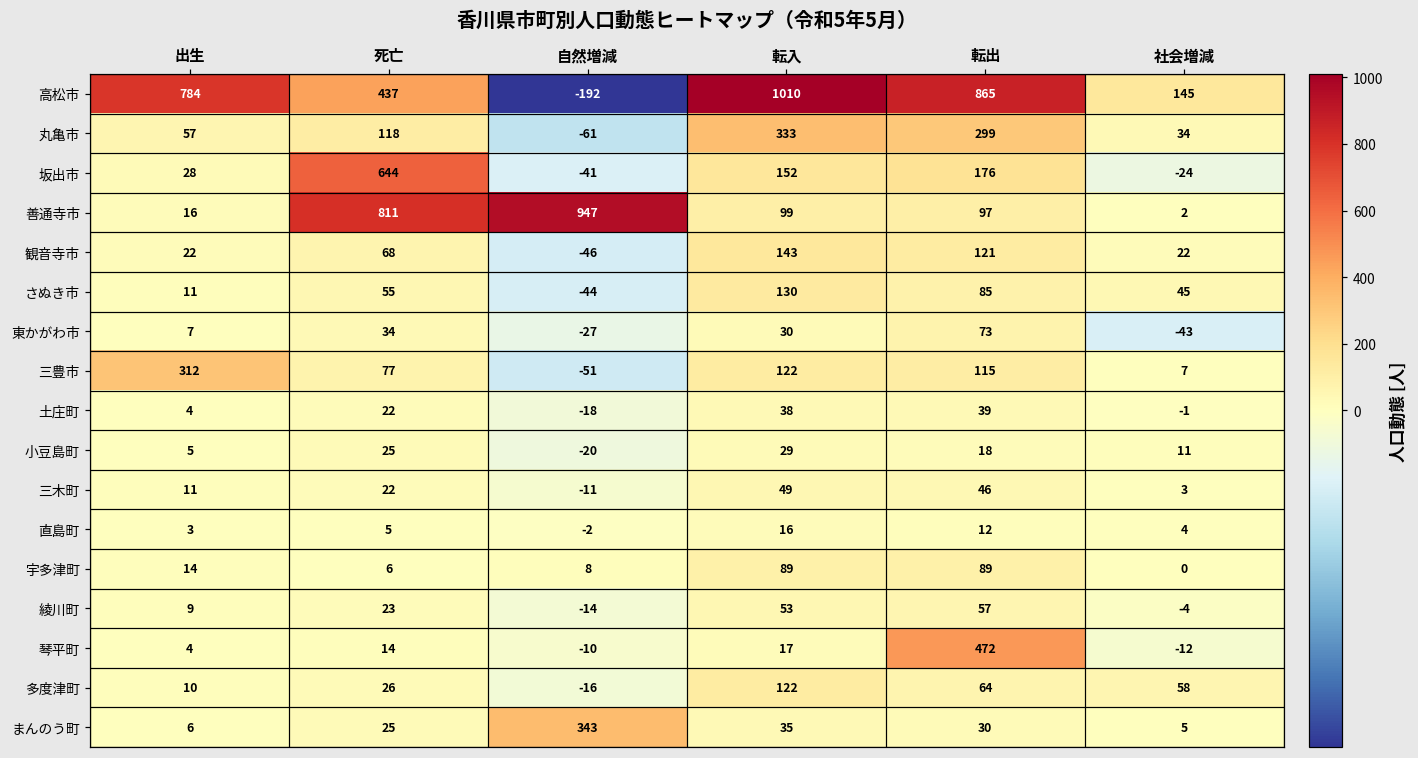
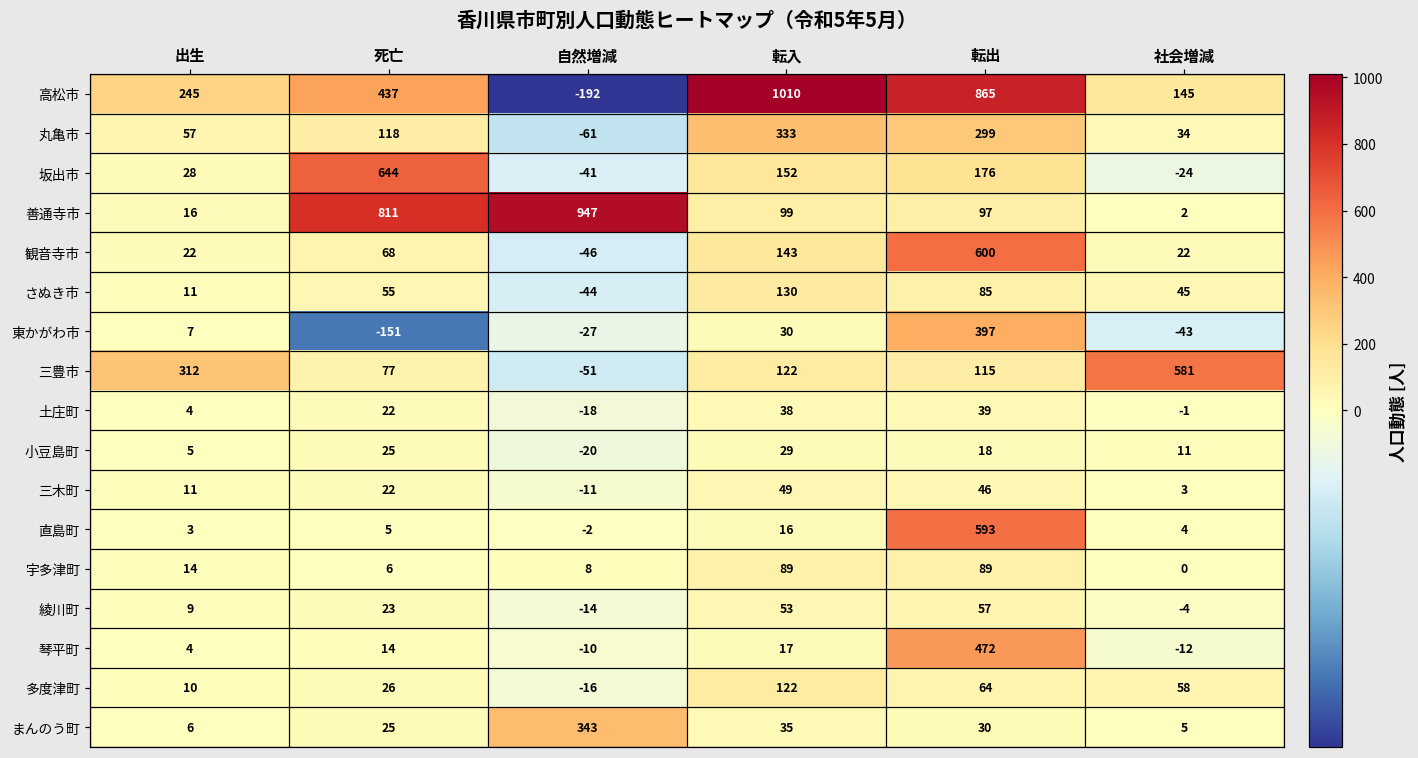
高松市, 出生: 784 -> 245
観音寺市, 転出: 121 -> 600
東かがわ市, 死亡: 34 -> -151
東かがわ市, 転出: 73 -> 397
三豊市, 社会増減: 7 -> 581
直島町, 転出: 12 -> 593
